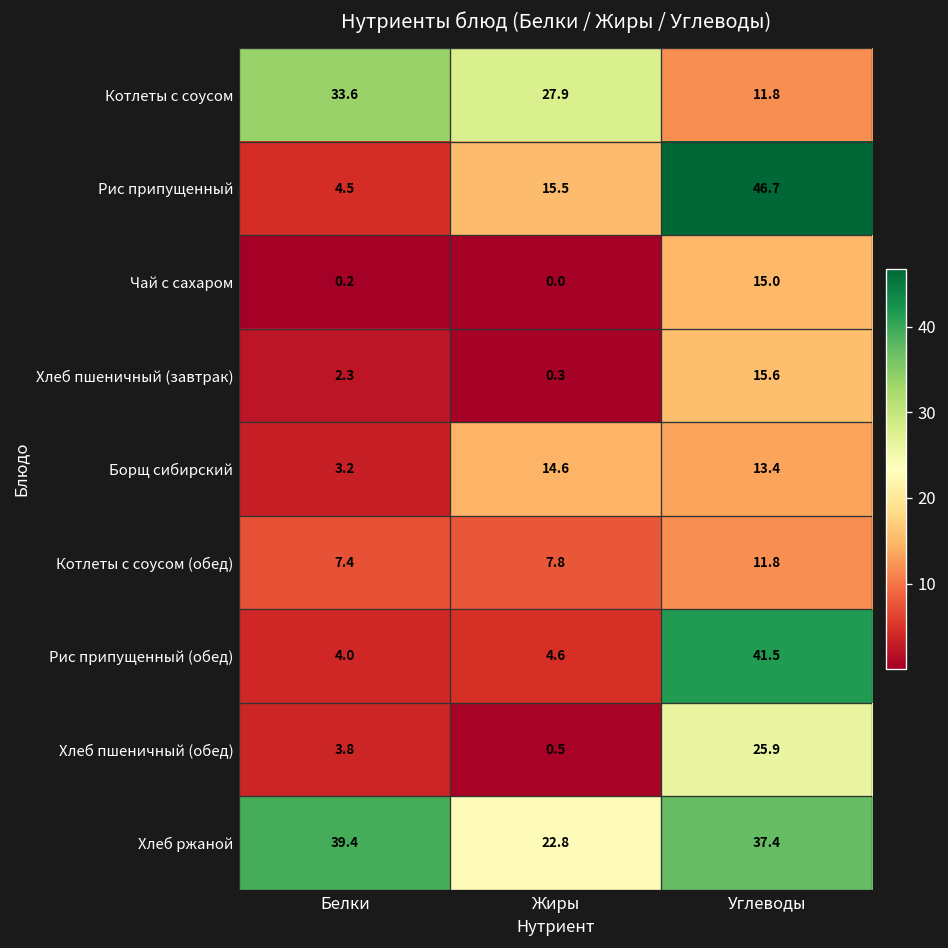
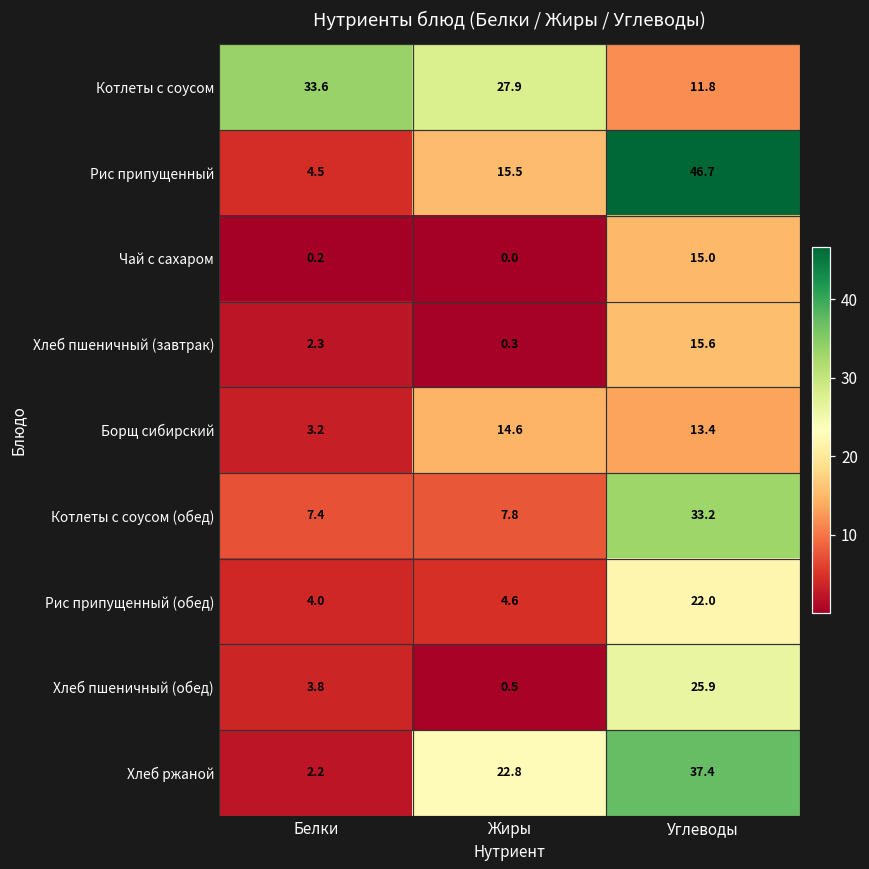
Котлеты с соусом (обед), Углеводы: 11.8 -> 33.2
Рис припущенный (обед), Углеводы: 41.5 -> 22.0
Хлеб ржаной, Белки: 39.4 -> 2.2
